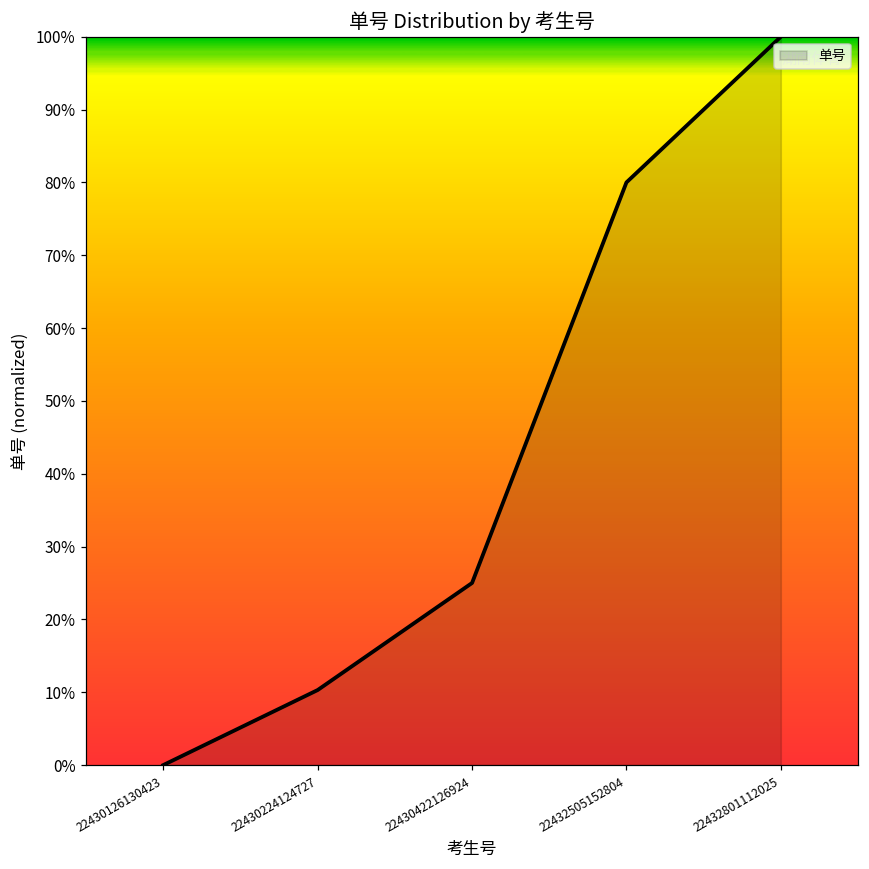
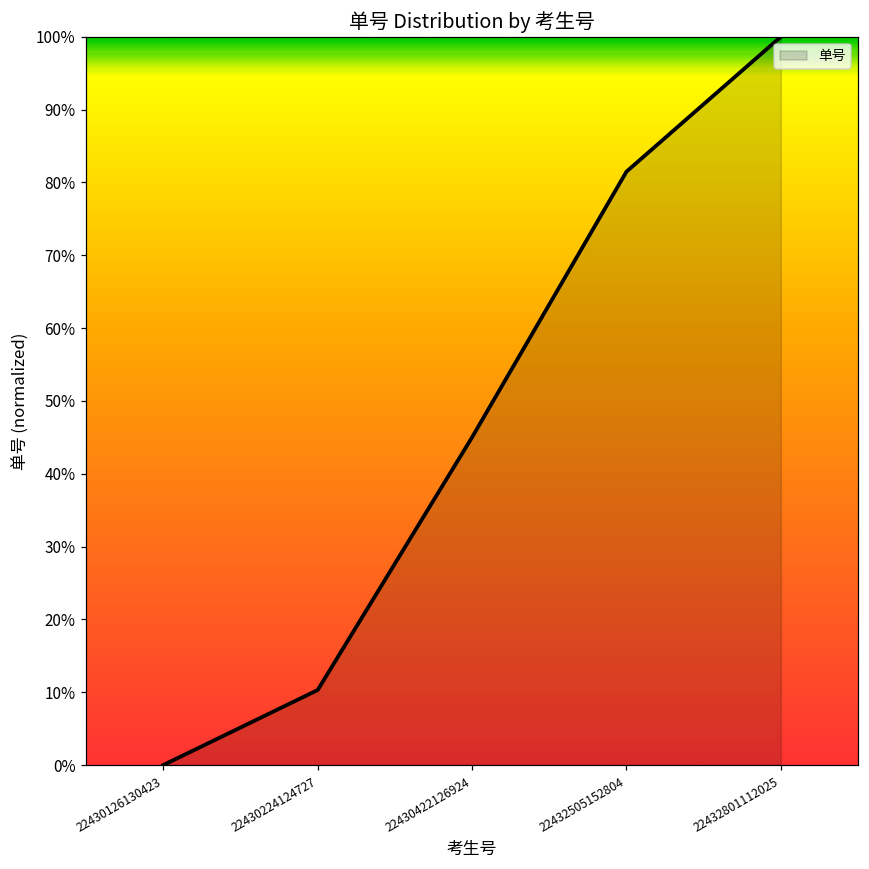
22430422126924: 25% -> 45%
22432505152804: 80% -> 81%
